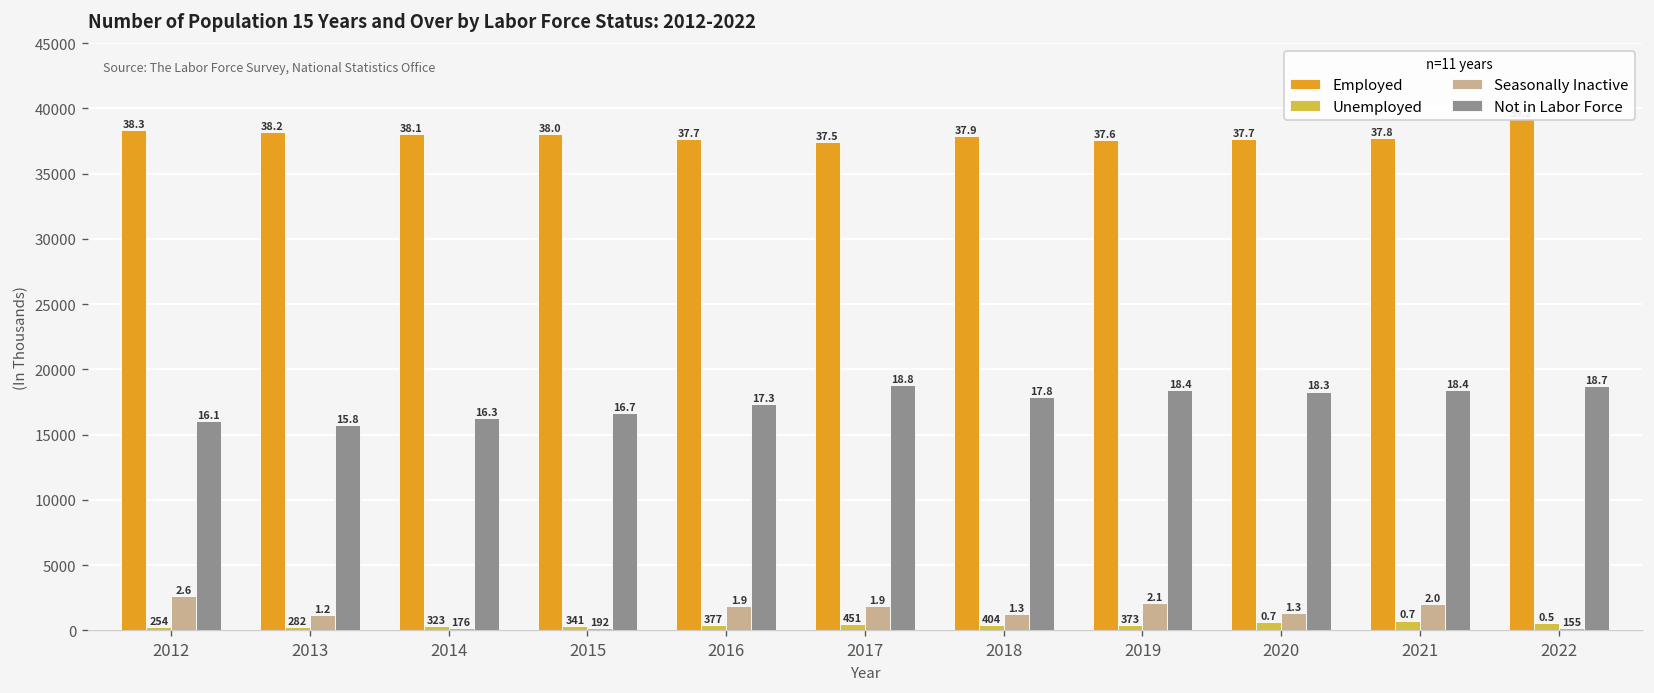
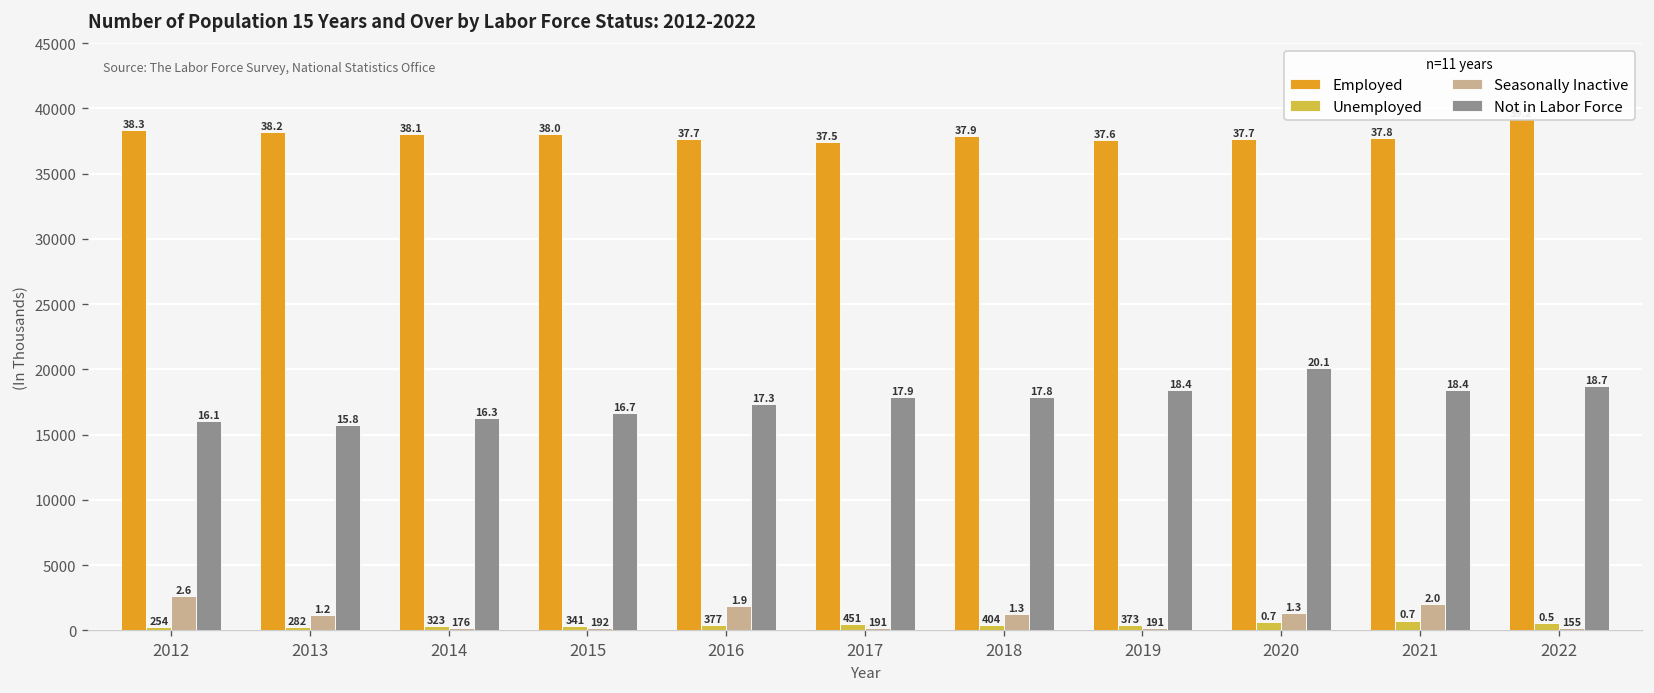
Seasonally Inactive, 2017: 1.9 -> 191
Not in Labor Force, 2017: 18.8 -> 17.9
Seasonally Inactive, 2019: 2.1 -> 191
Not in Labor Force, 2020: 18.3 -> 20.1
